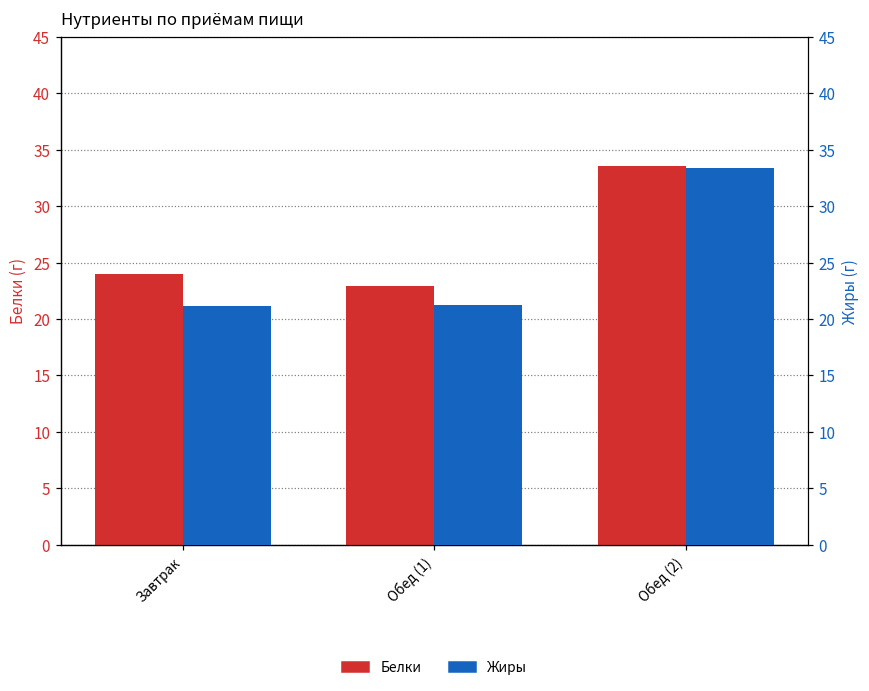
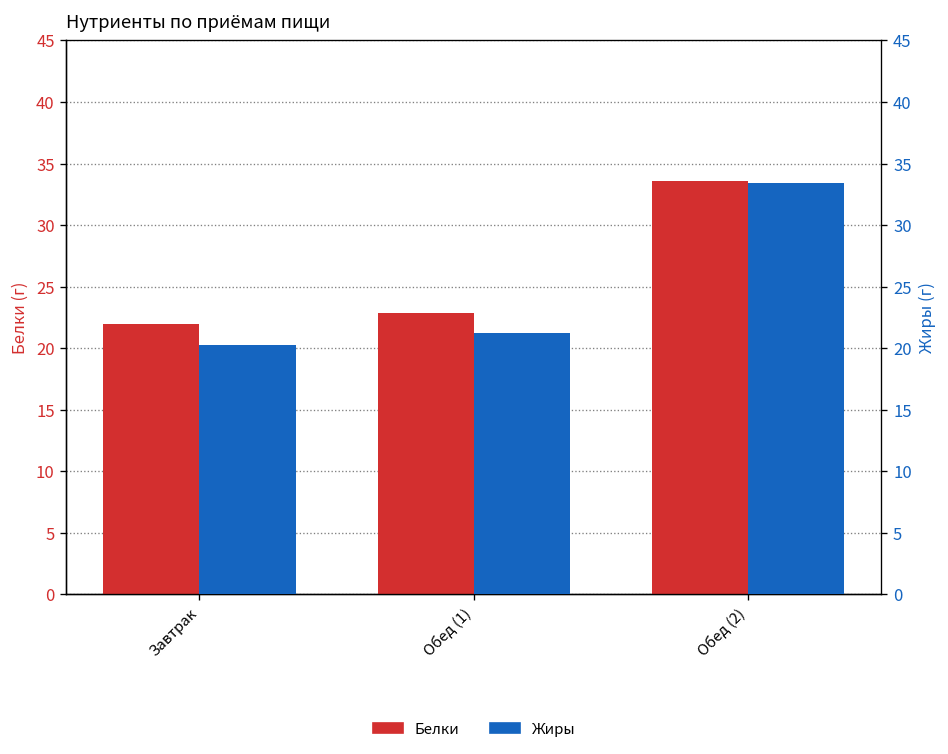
Белки, Завтрак: 24.0 -> 22.0
Жиры, Завтрак: 21.1 -> 20.3
